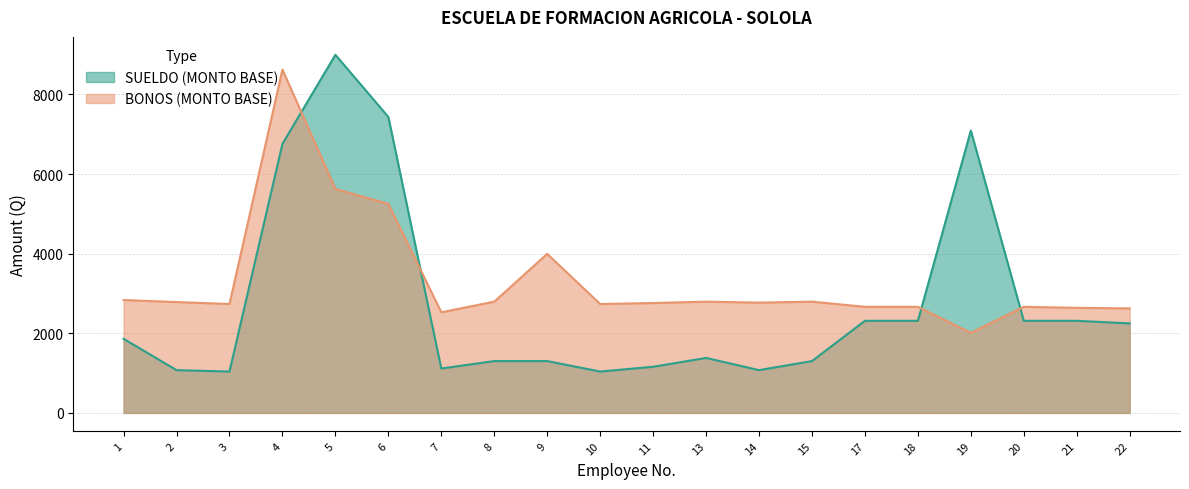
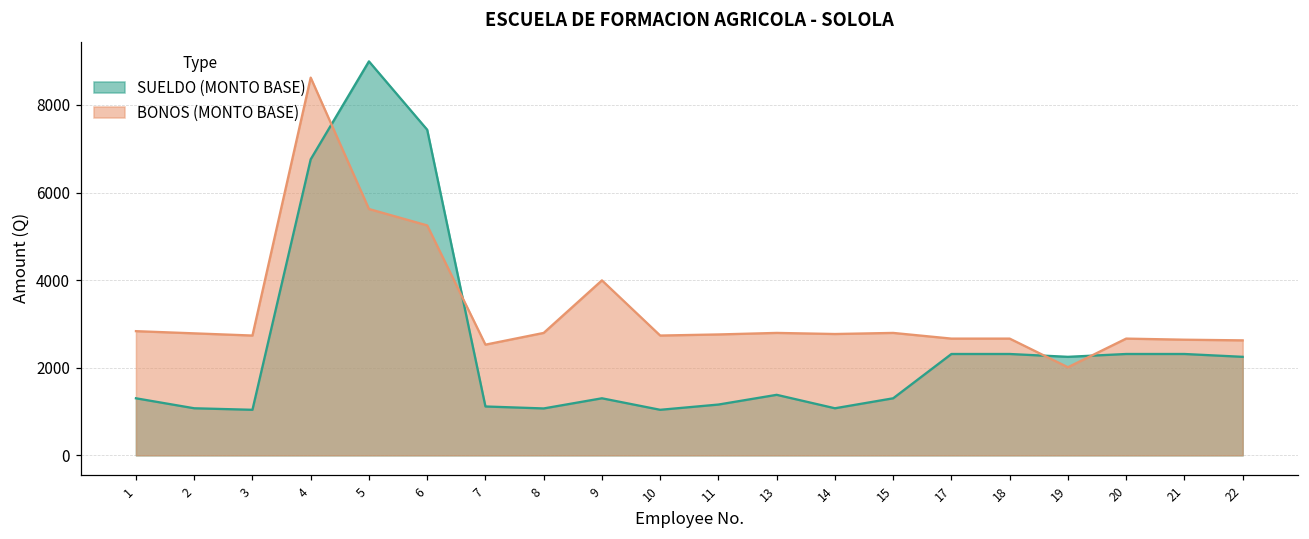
SUELDO (MONTO BASE), 1: 1900 -> 1300
SUELDO (MONTO BASE), 8: 1300 -> 1100
SUELDO (MONTO BASE), 19: 7100 -> 2200
